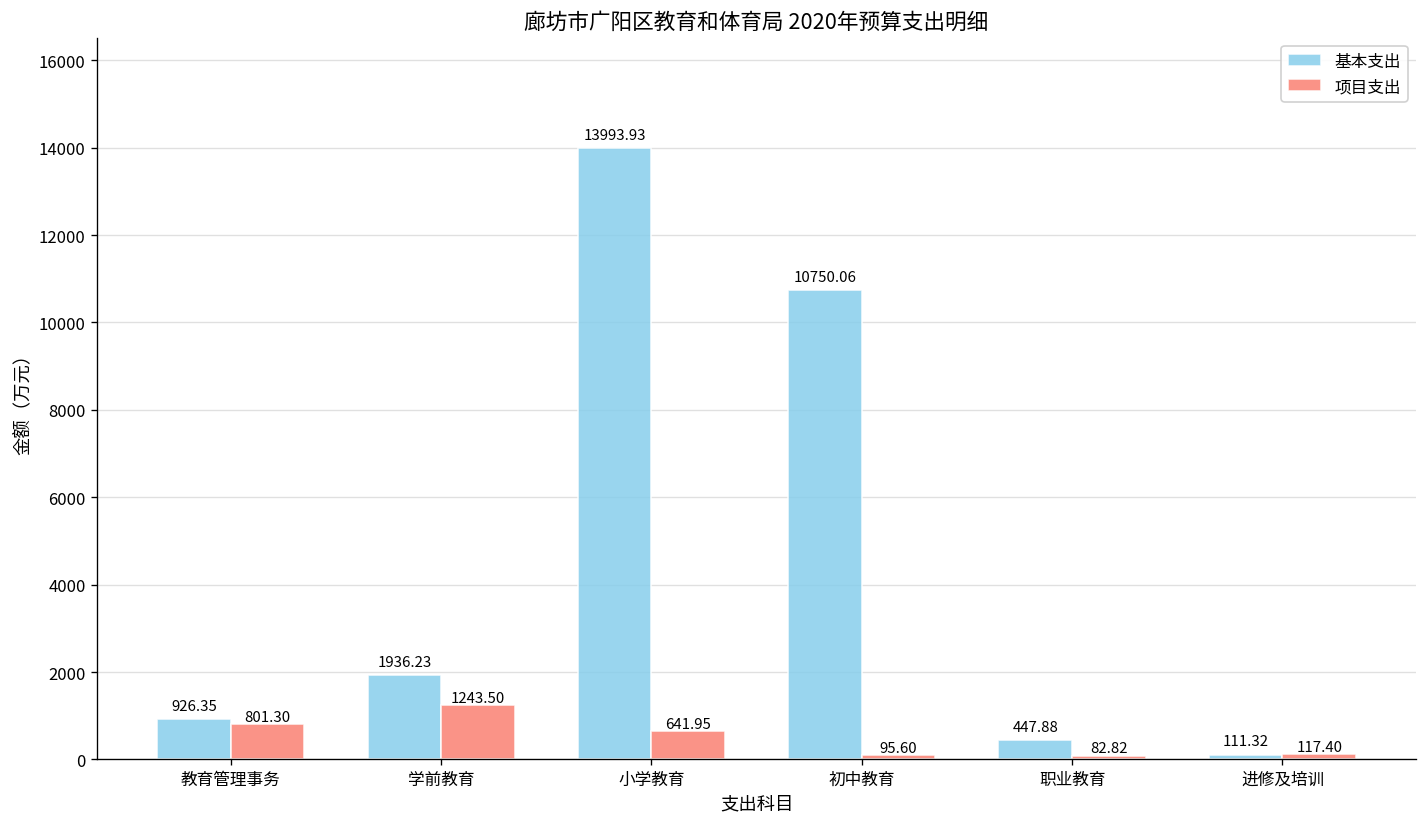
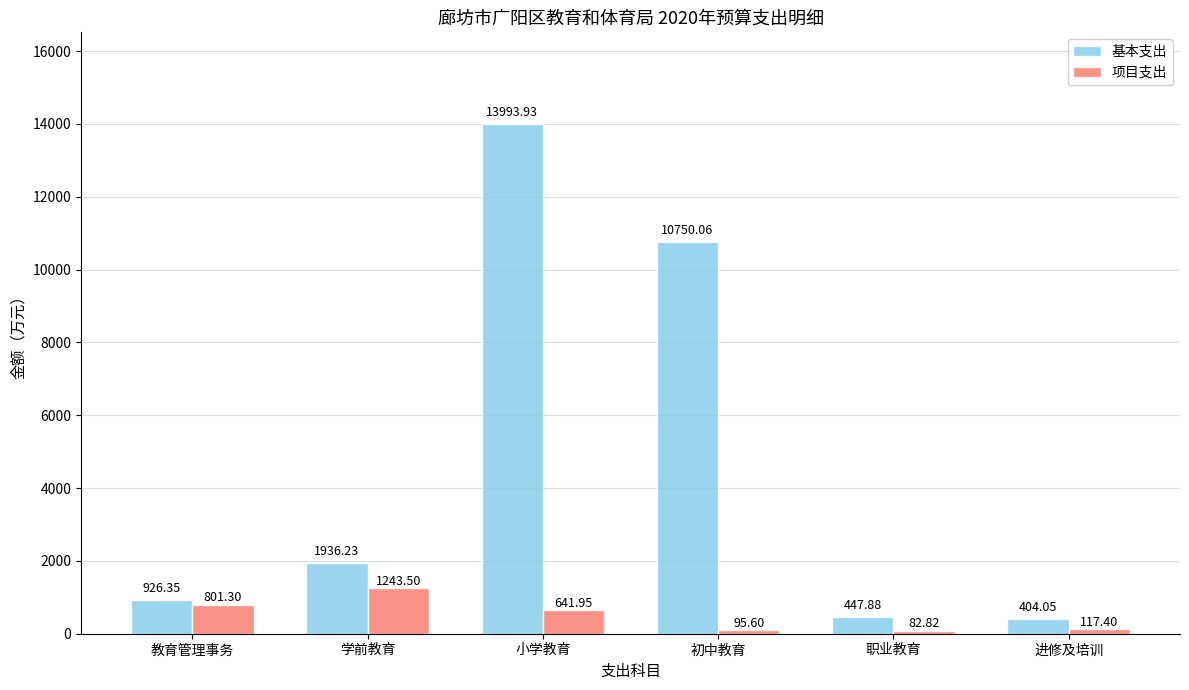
基本支出, 进修及培训: 111.32 -> 404.05
